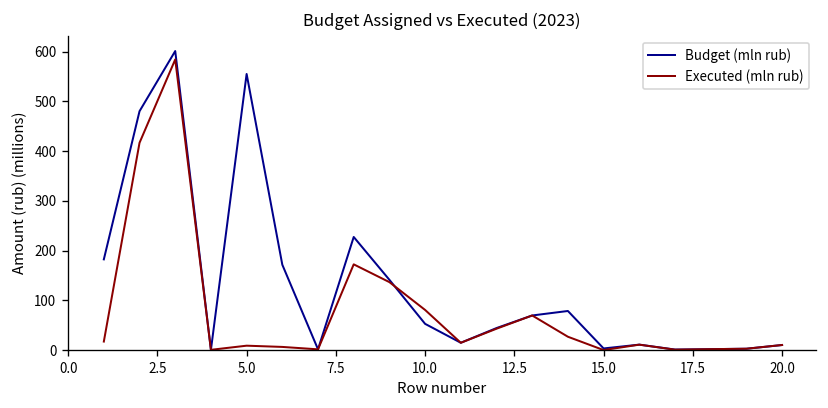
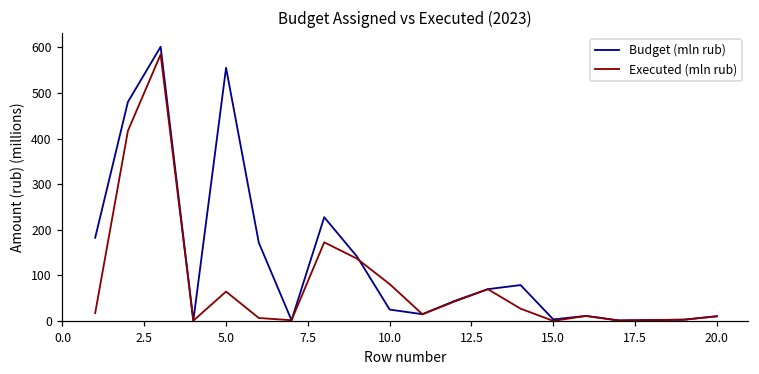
Executed (mln rub), 5.0: 10 -> 60
Budget (mln rub), 10.0: 50 -> 20
